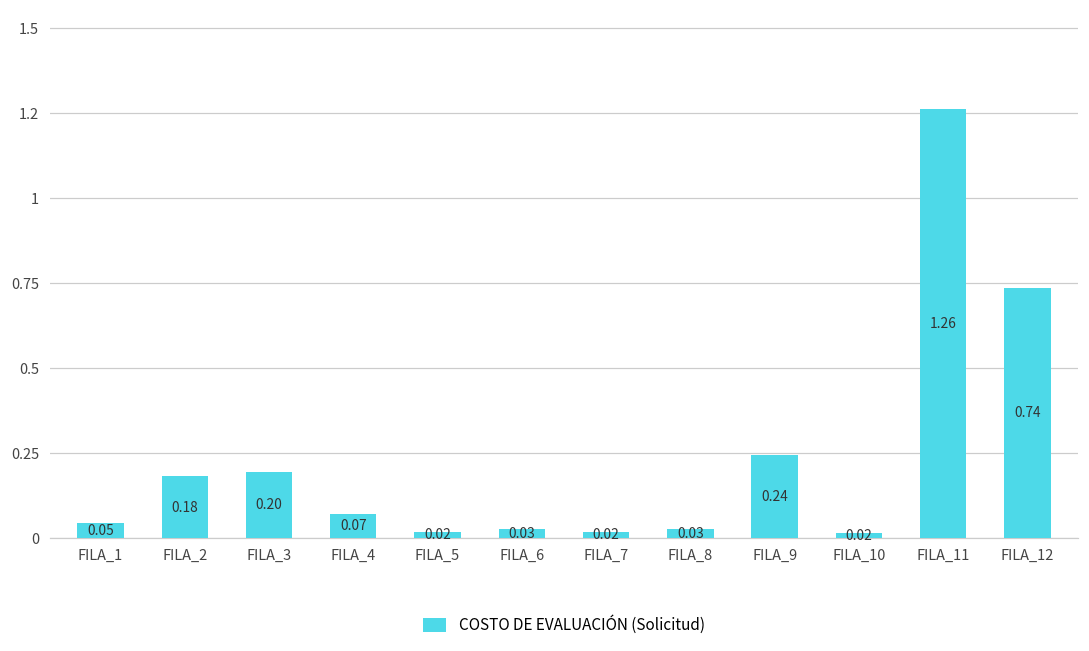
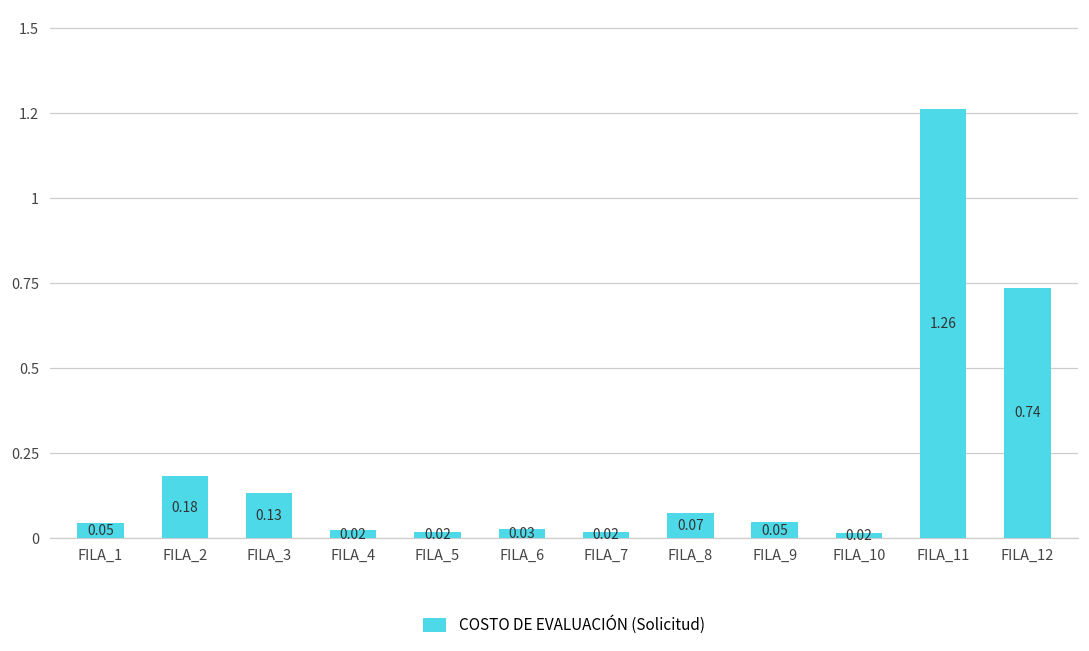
FILA_3: 0.20 -> 0.13
FILA_4: 0.07 -> 0.02
FILA_8: 0.03 -> 0.07
FILA_9: 0.24 -> 0.05
